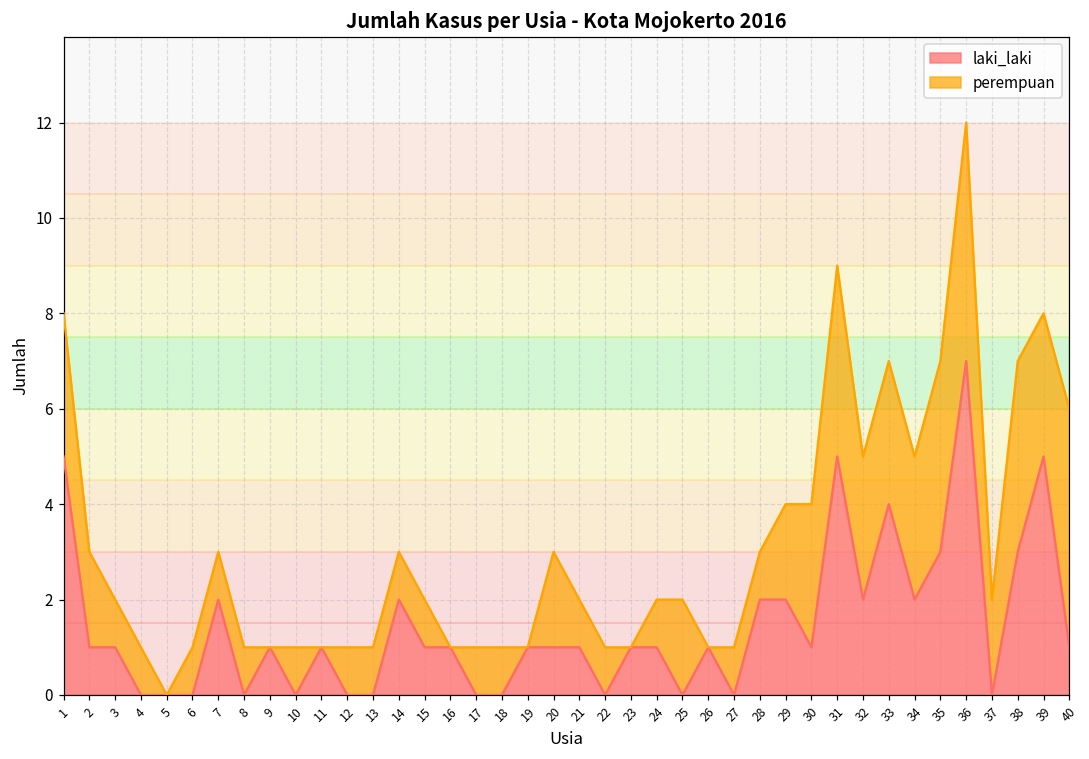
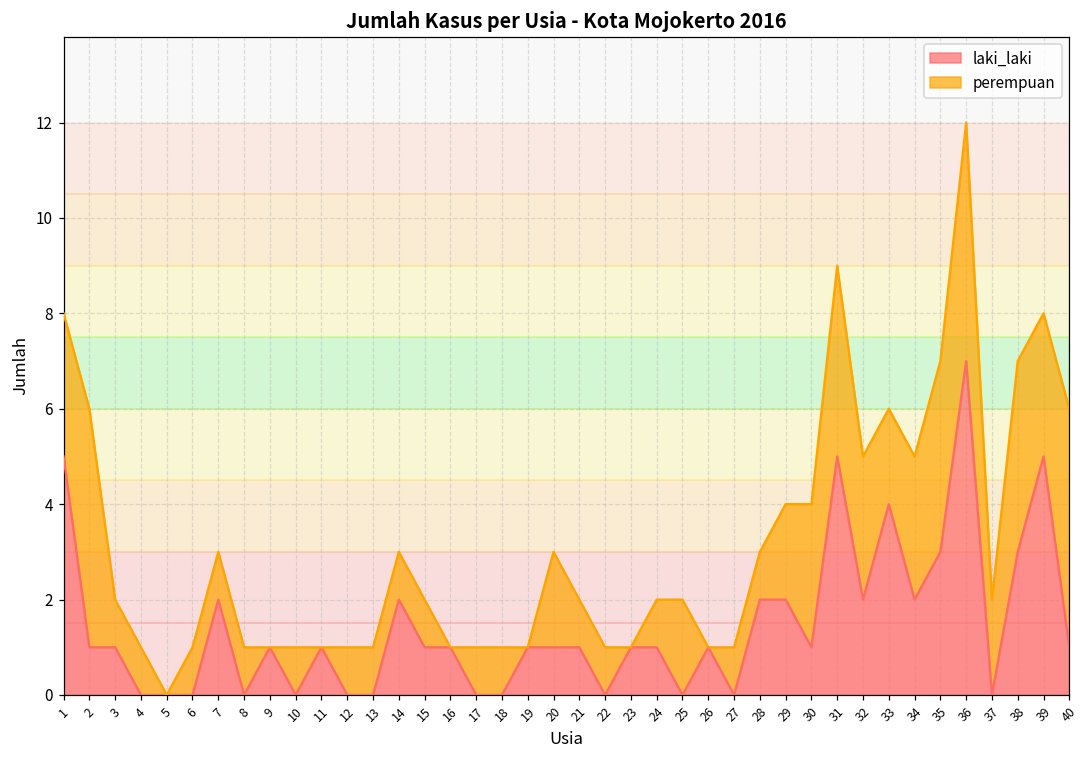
perempuan, 2: 2 -> 5
perempuan, 33: 3 -> 2
